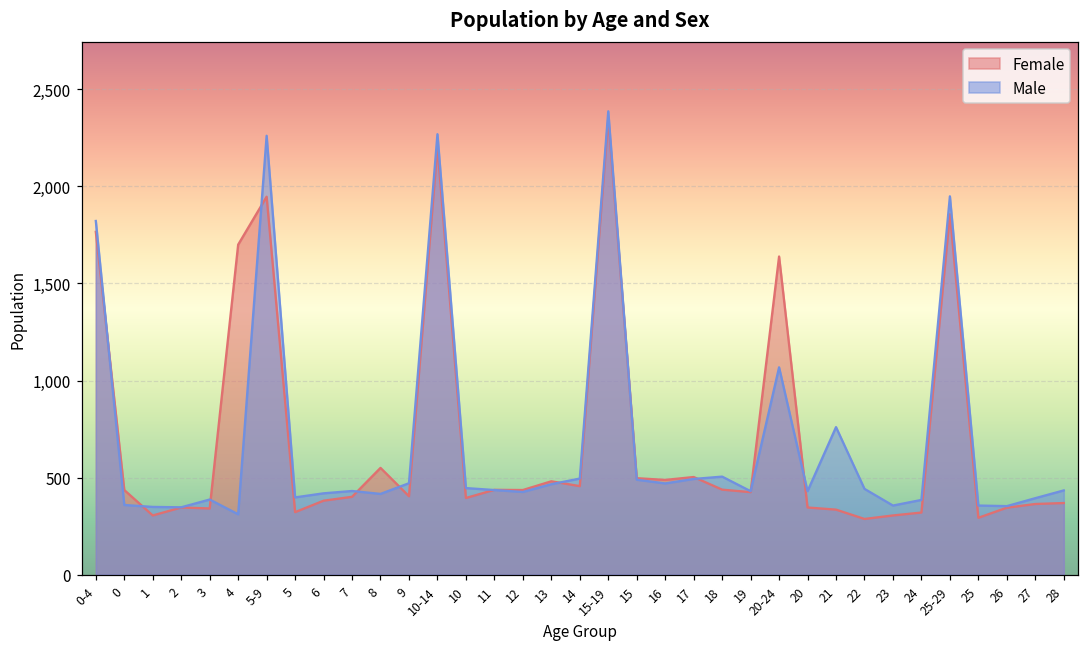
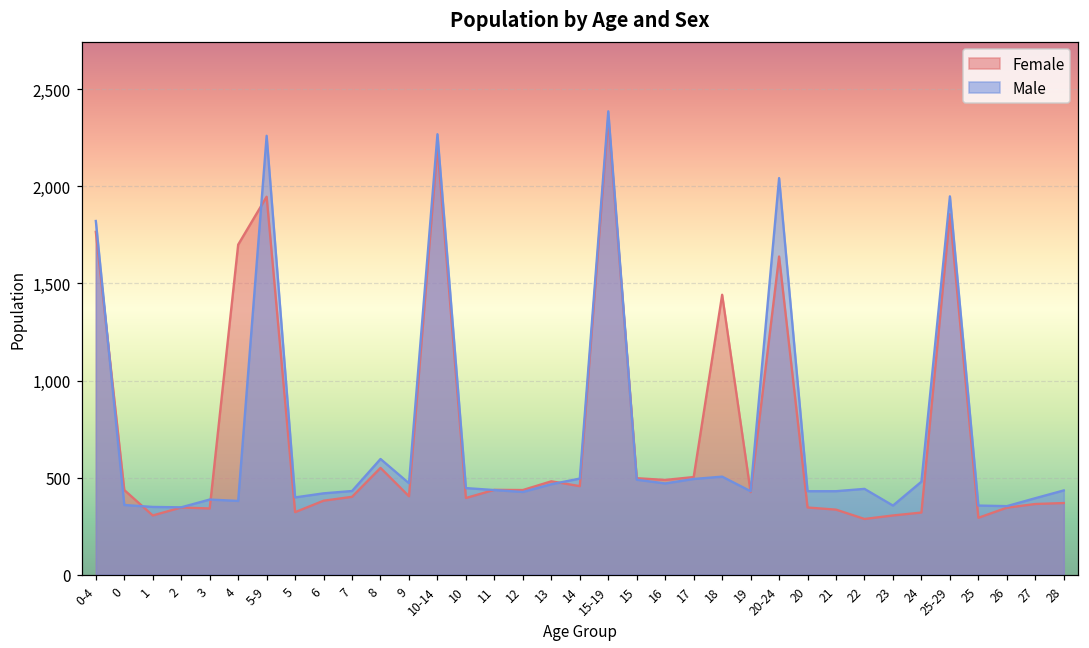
Male, 4: 310 -> 380
Male, 8: 420 -> 600
Female, 18: 440 -> 1,440
Male, 20-24: 1,070 -> 2,040
Male, 21: 760 -> 430
Male, 24: 390 -> 480
